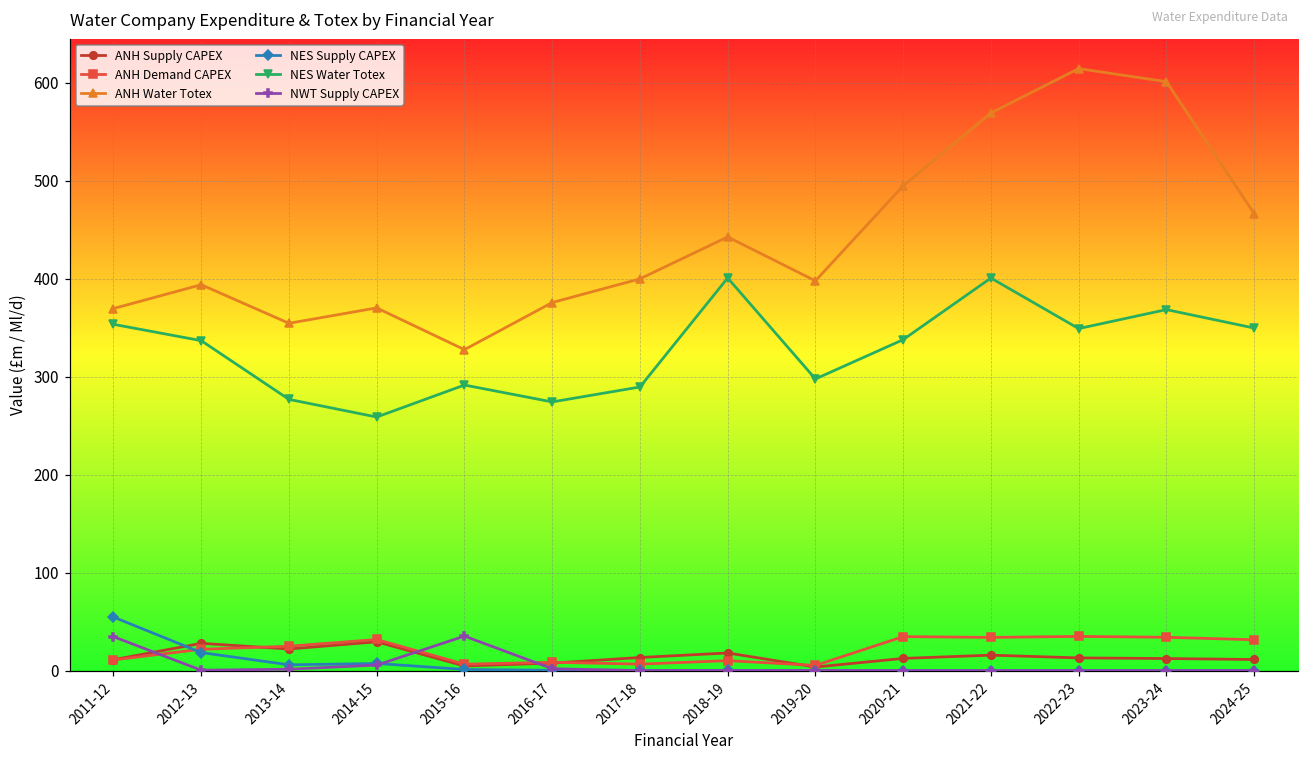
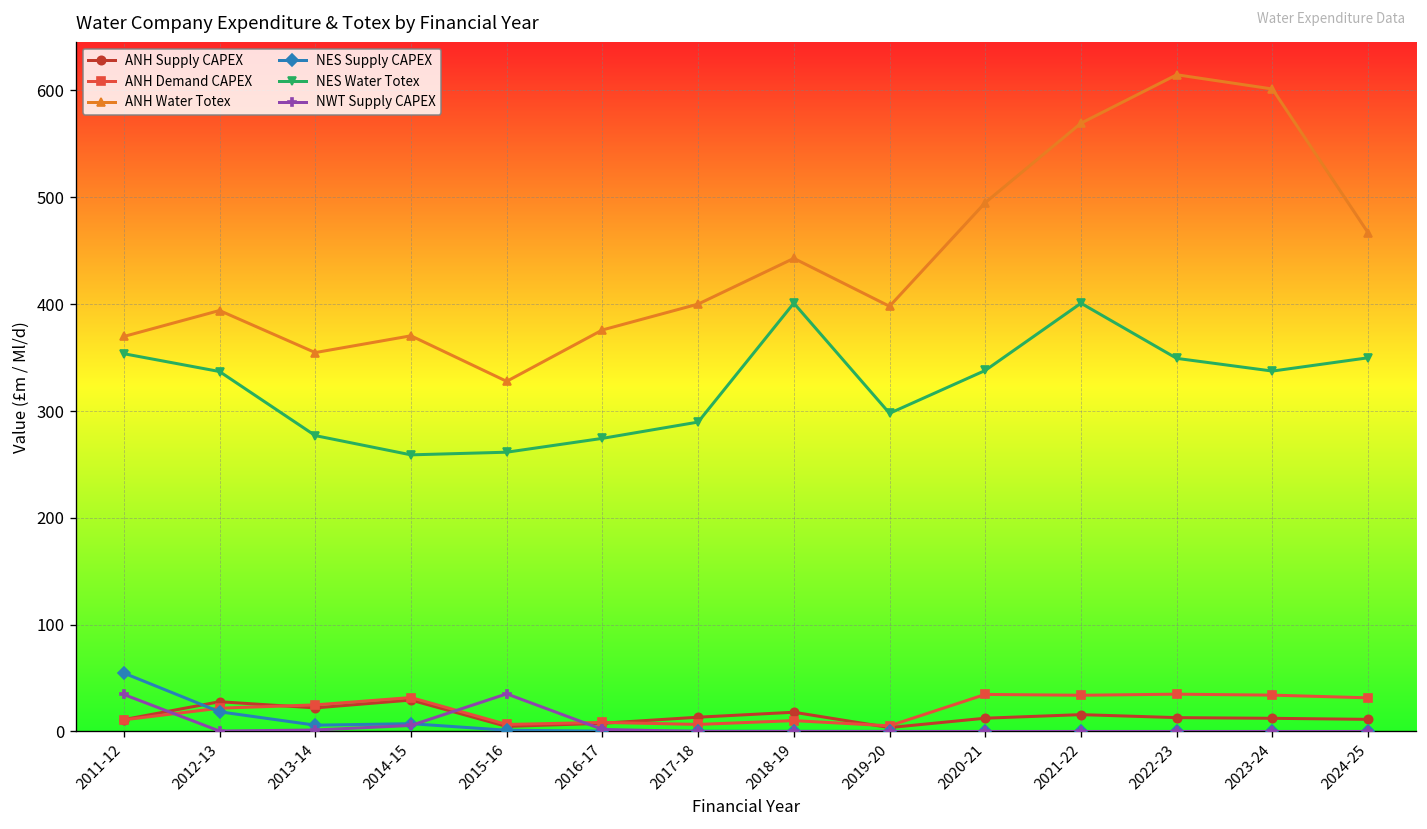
NES Water Totex, 2015-16: 290 -> 260
NES Water Totex, 2023-24: 370 -> 340
